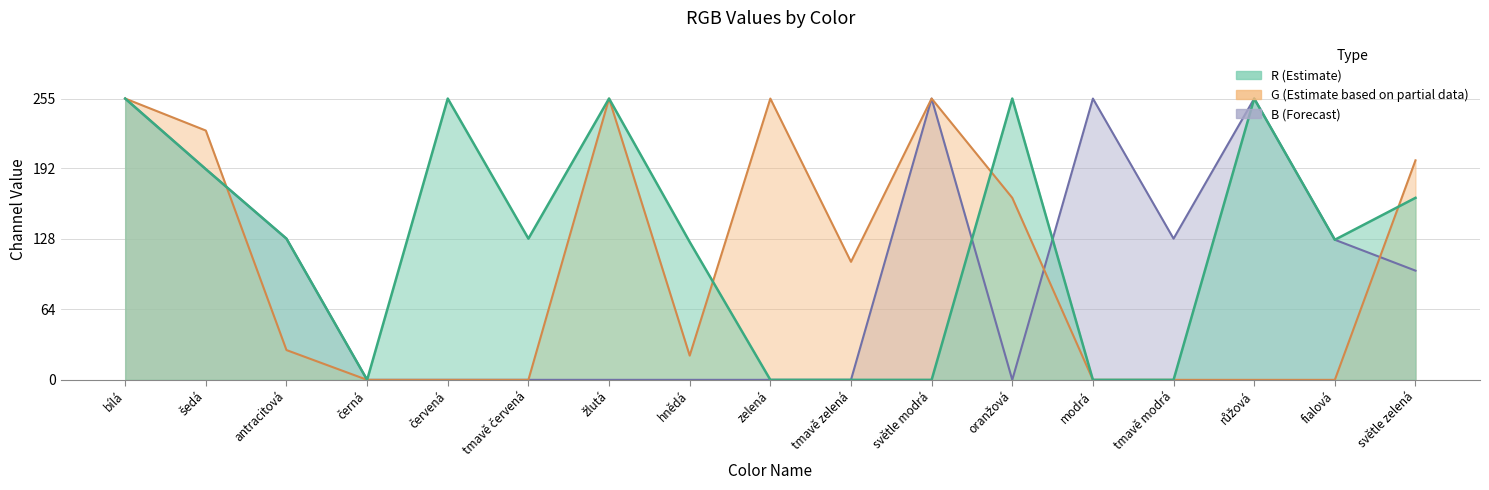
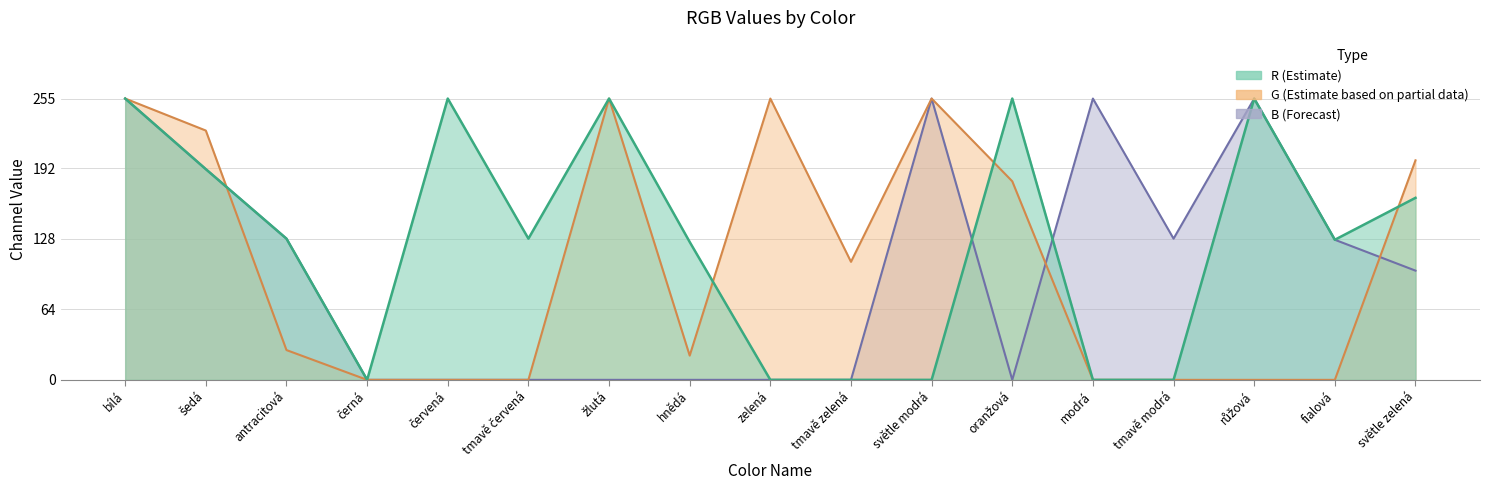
G (Estimate based on partial data), oranžová: 165 -> 180
